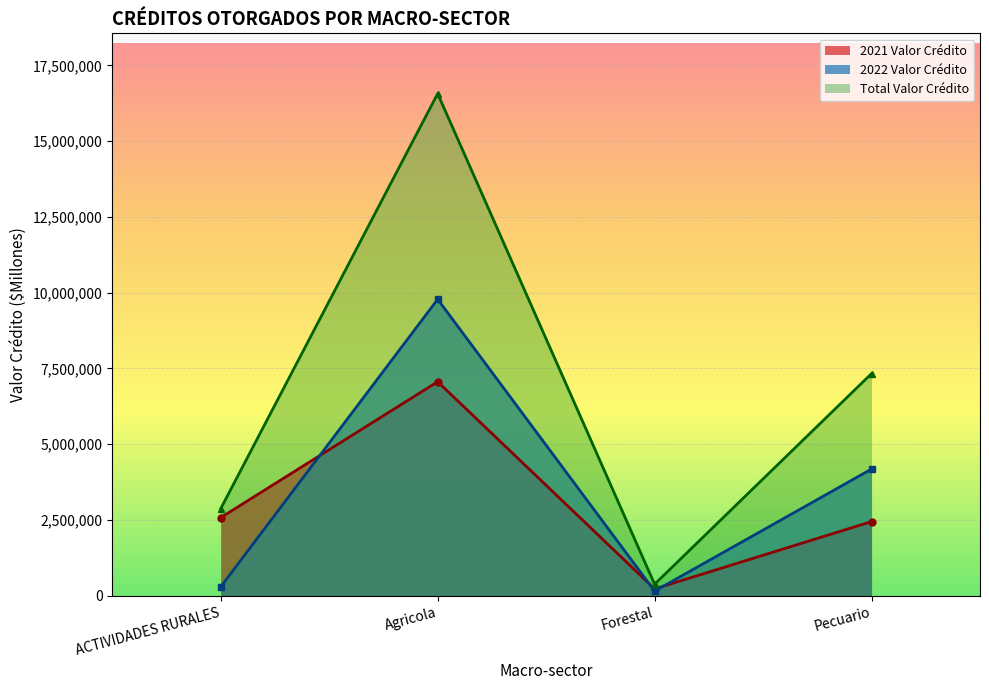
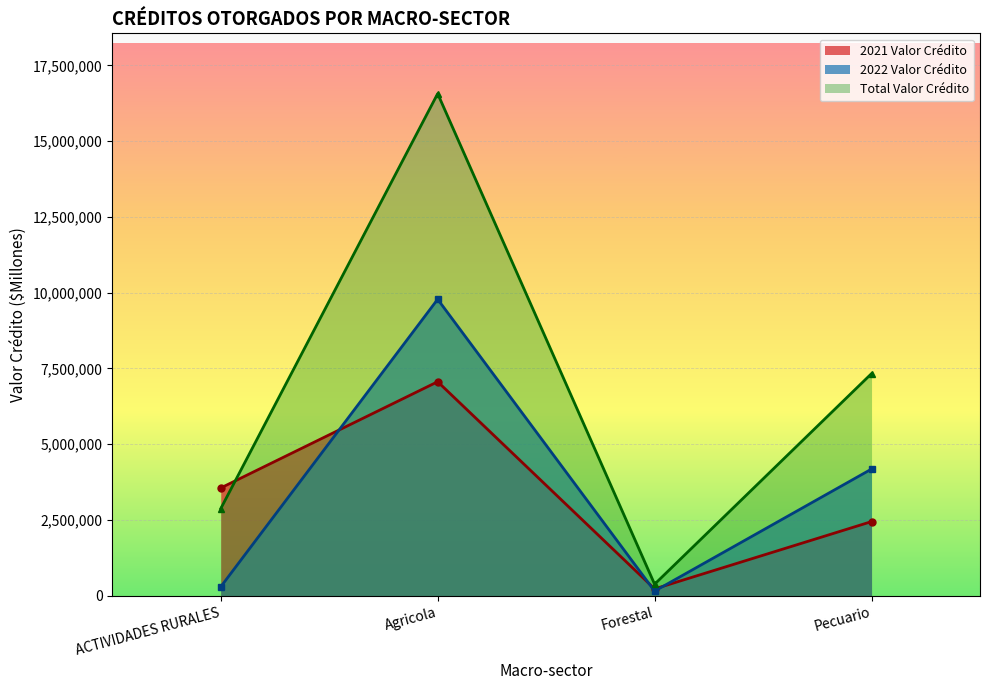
2021 Valor Crédito, ACTIVIDADES RURALES: 2,600,000 -> 3,600,000
